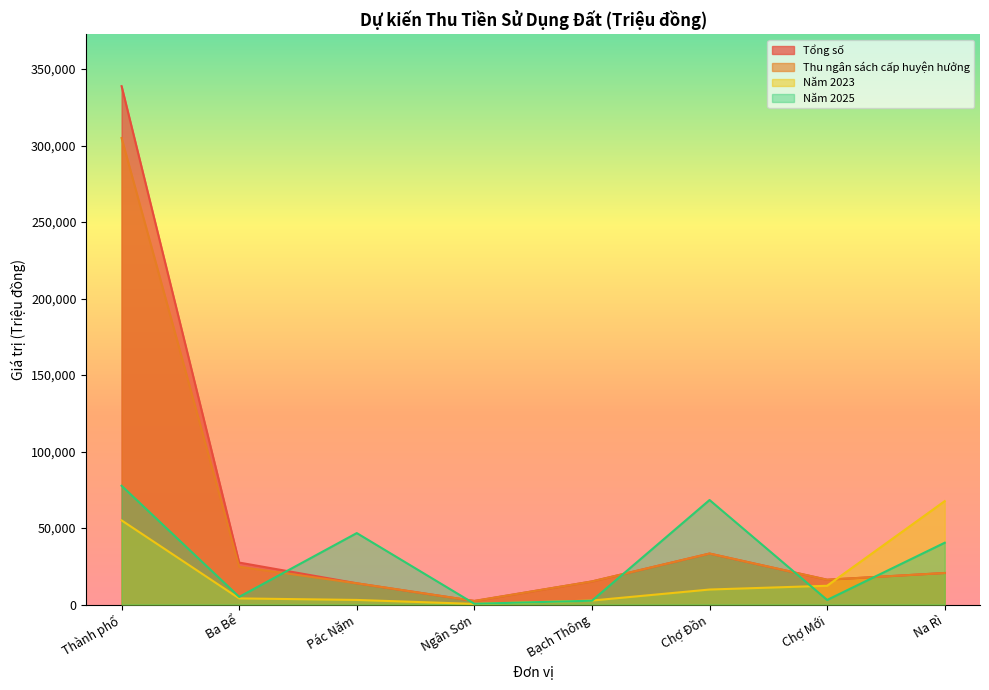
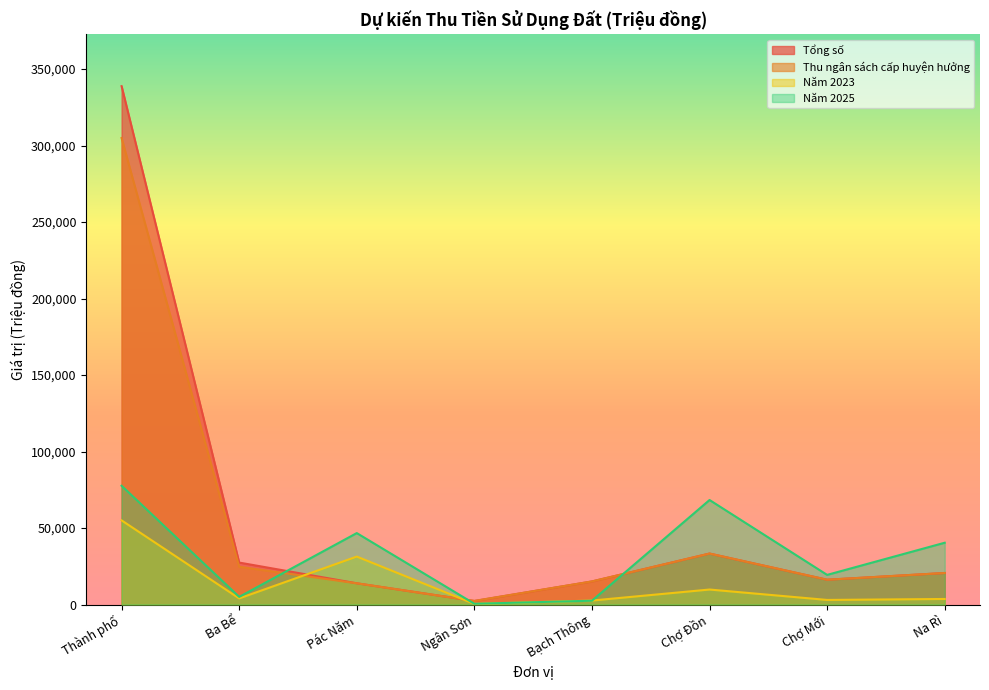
Năm 2023, Pác Nặm: 3,000 -> 31,000
Năm 2023, Chợ Mới: 12,000 -> 3,000
Năm 2025, Chợ Mới: 3,000 -> 19,000
Năm 2023, Na Rì: 68,000 -> 4,000
